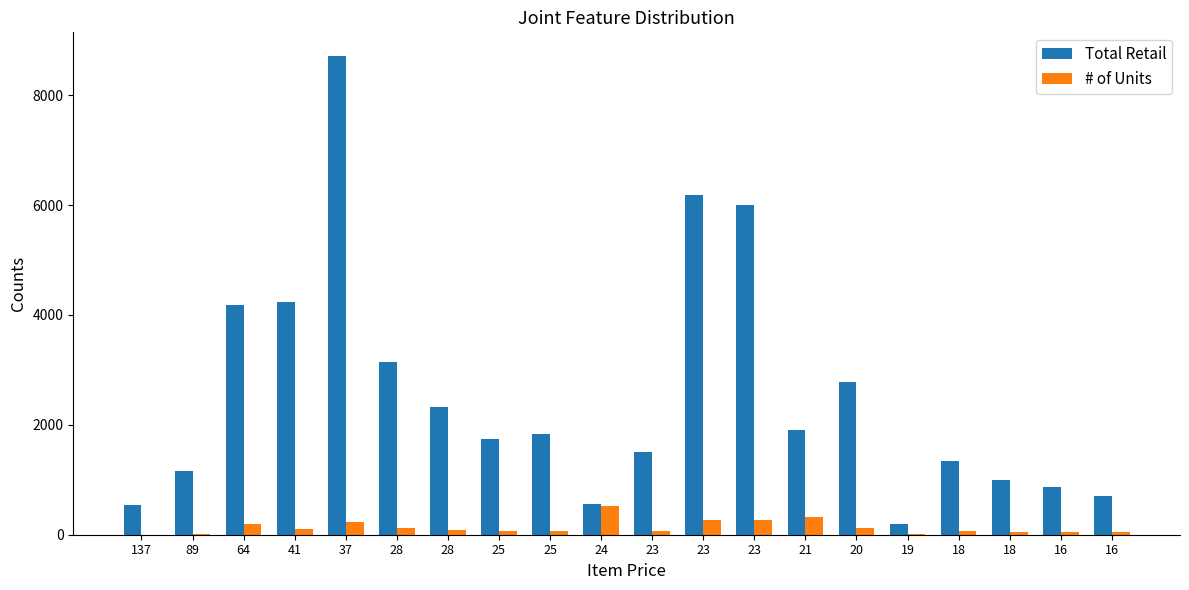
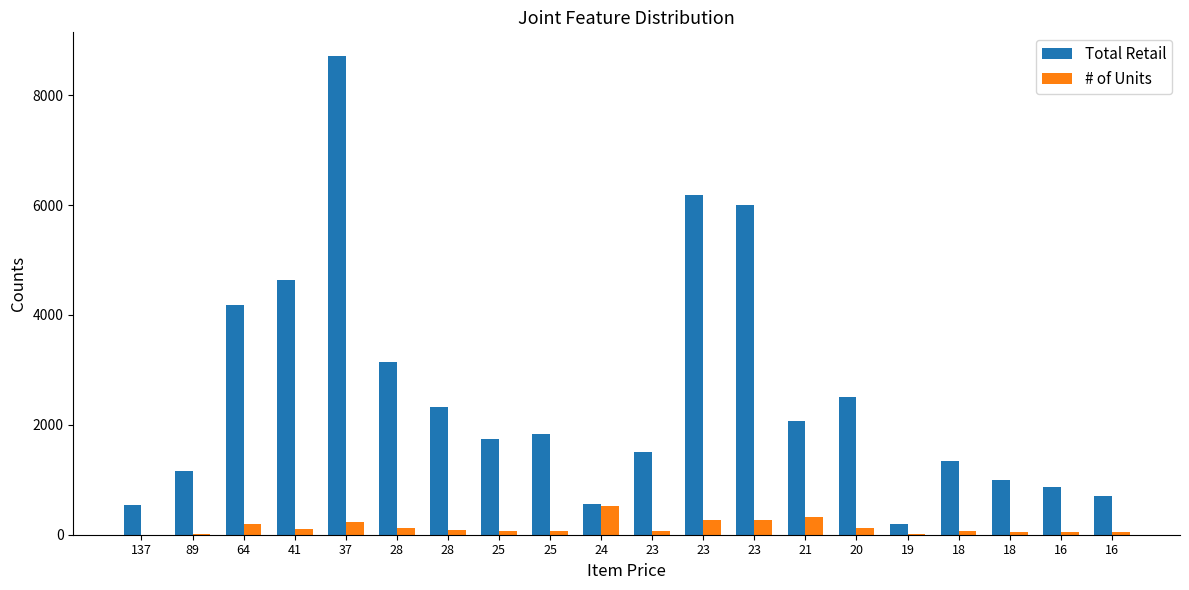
Total Retail, 41: 4200 -> 4600
Total Retail, 21: 1900 -> 2100
Total Retail, 20: 2800 -> 2500
